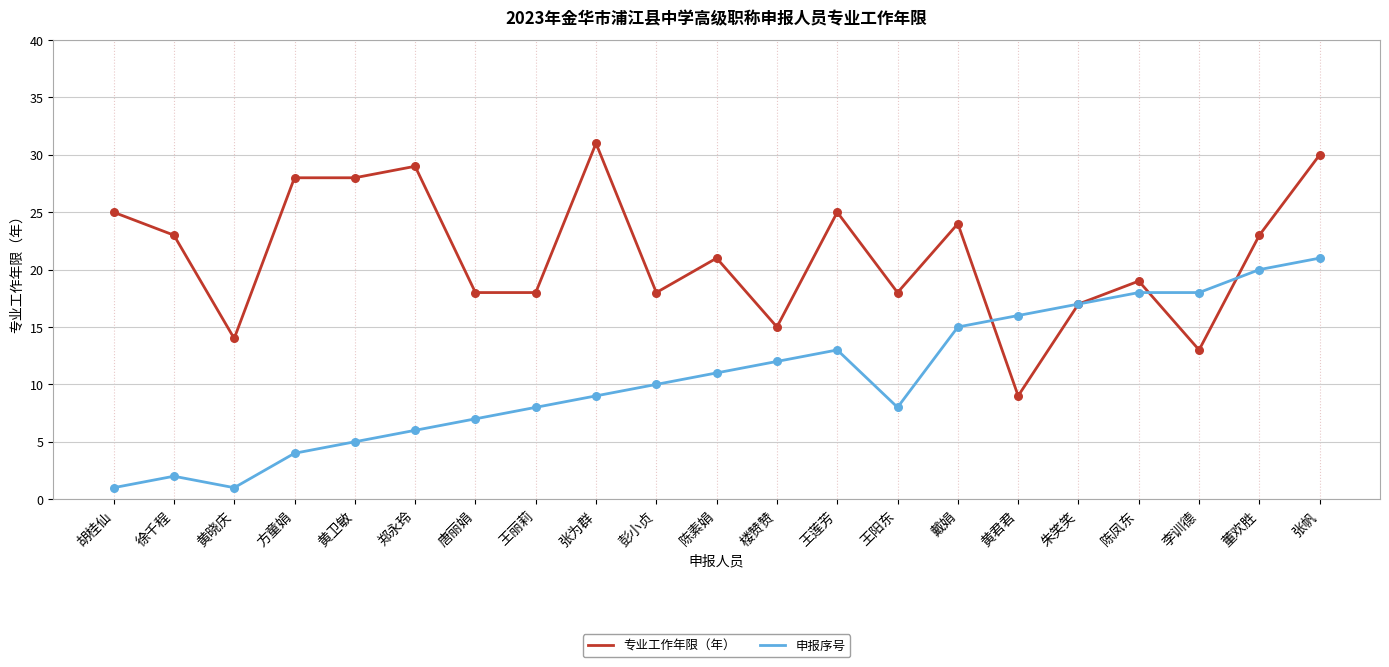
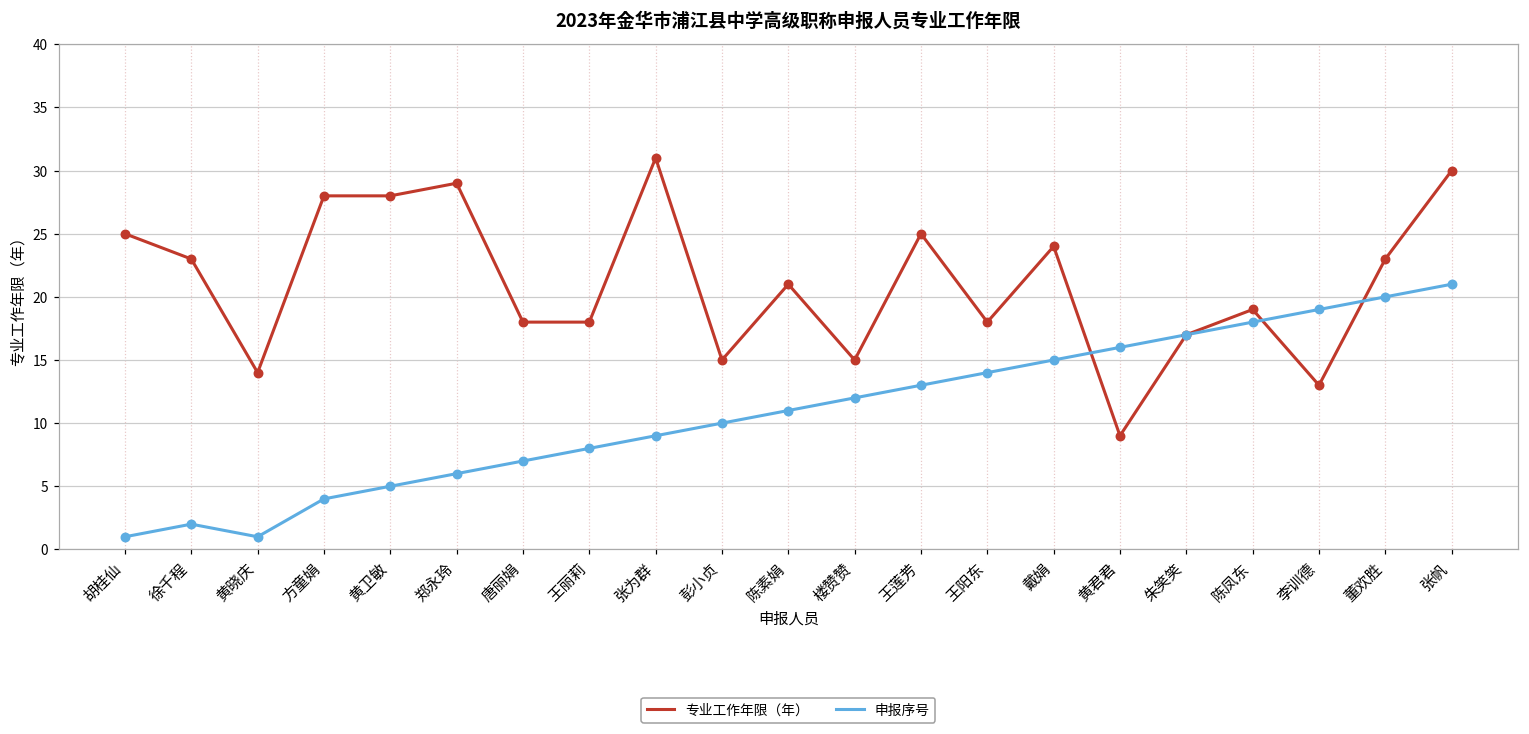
专业工作年限（年）, 彭小贞: 18 -> 15
申报序号, 王阳东: 8 -> 14
申报序号, 李训德: 18 -> 19
